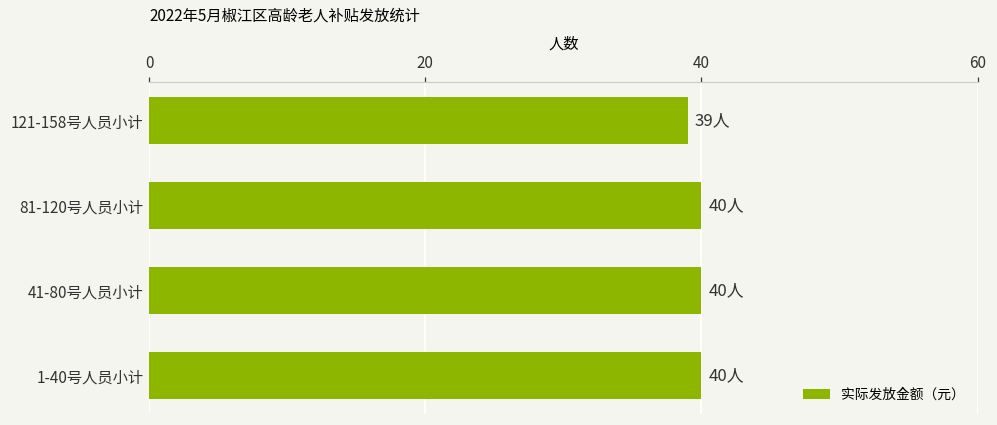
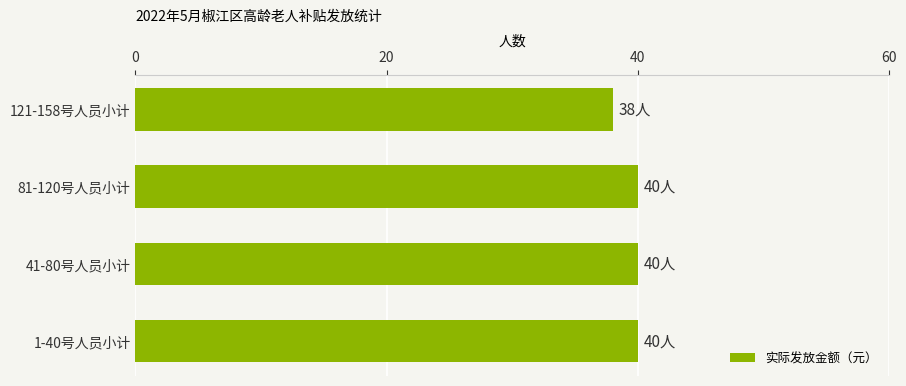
121-158号人员小计: 39人 -> 38人
